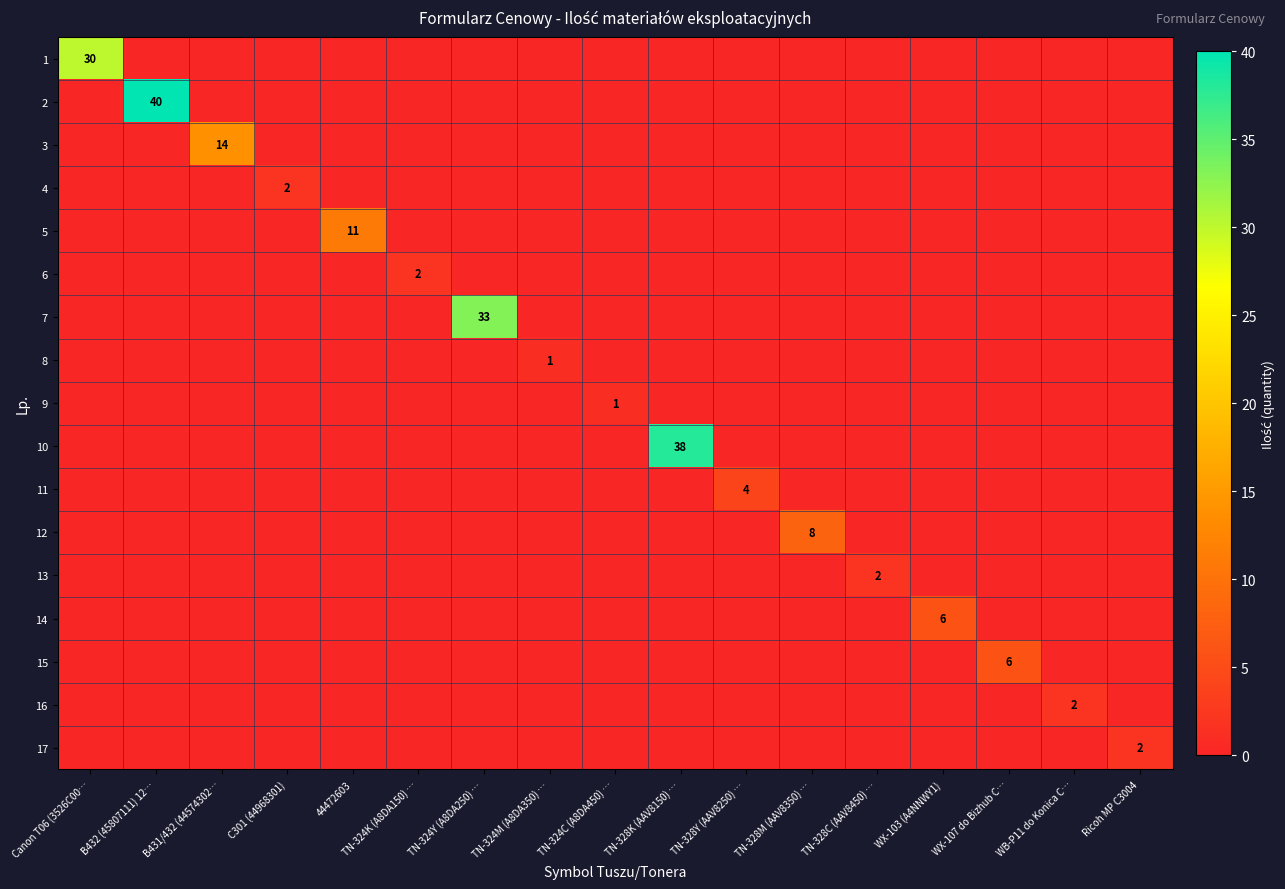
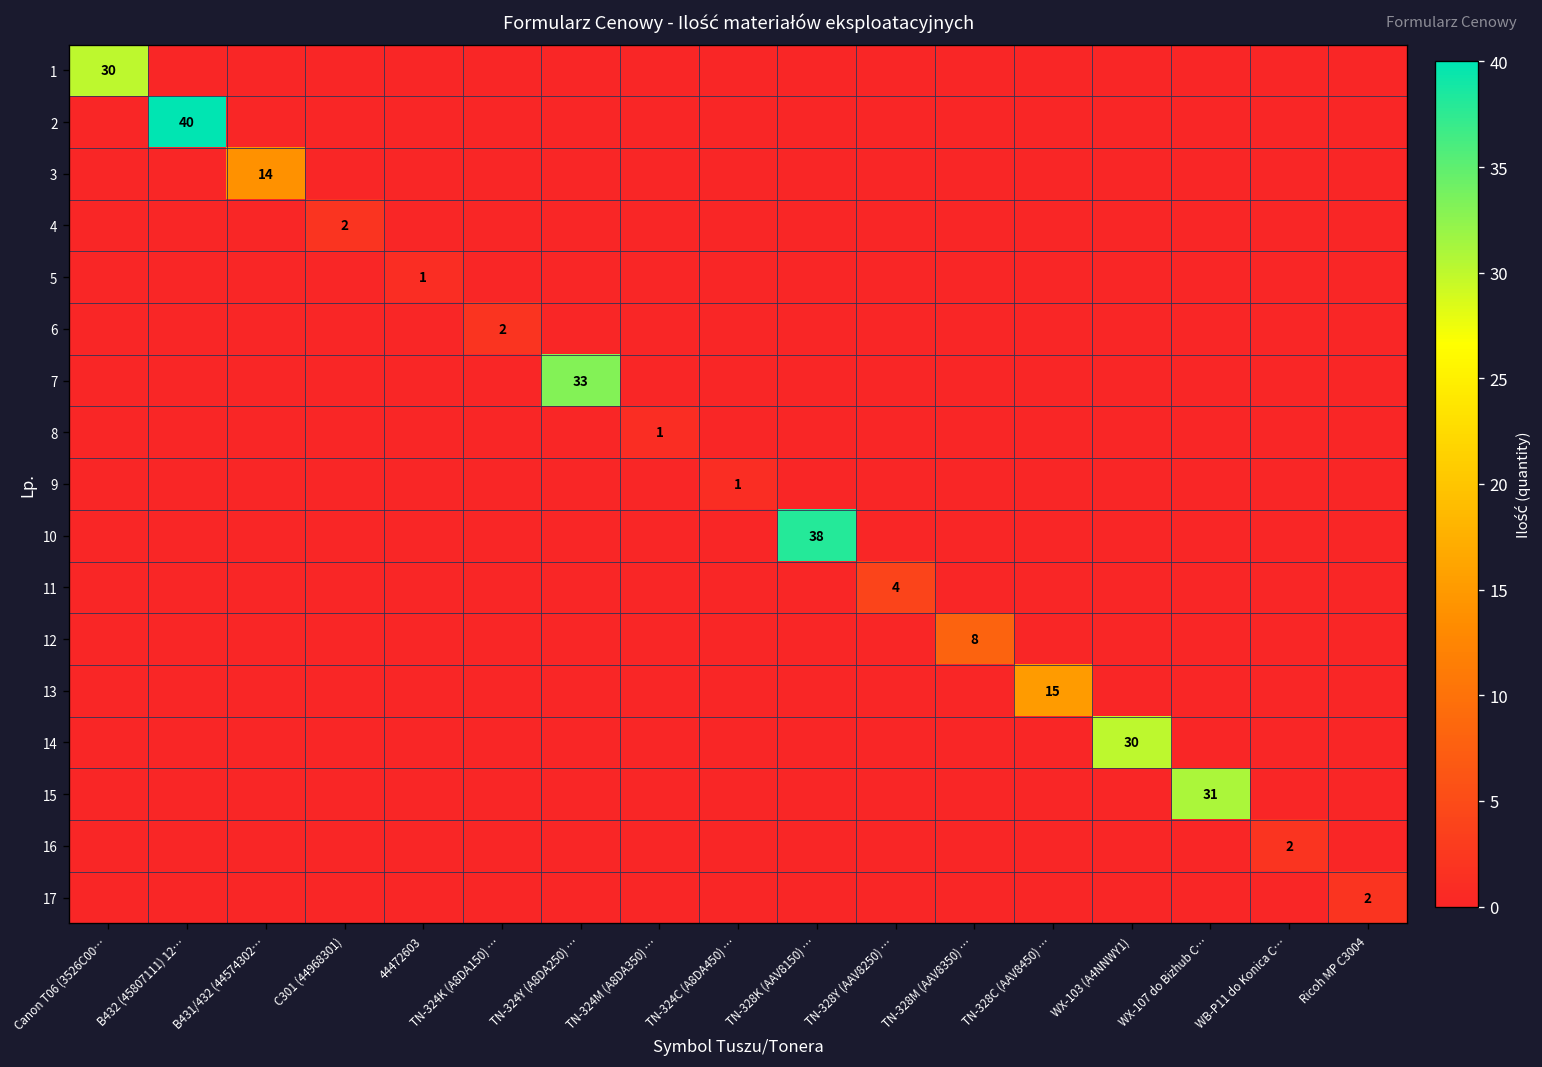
5, 44472603: 11 -> 1
13, TN-328C (AAV8450) …: 2 -> 15
14, WX-103 (A4NNWY1): 6 -> 30
15, WX-107 do Bizhub C…: 6 -> 31
